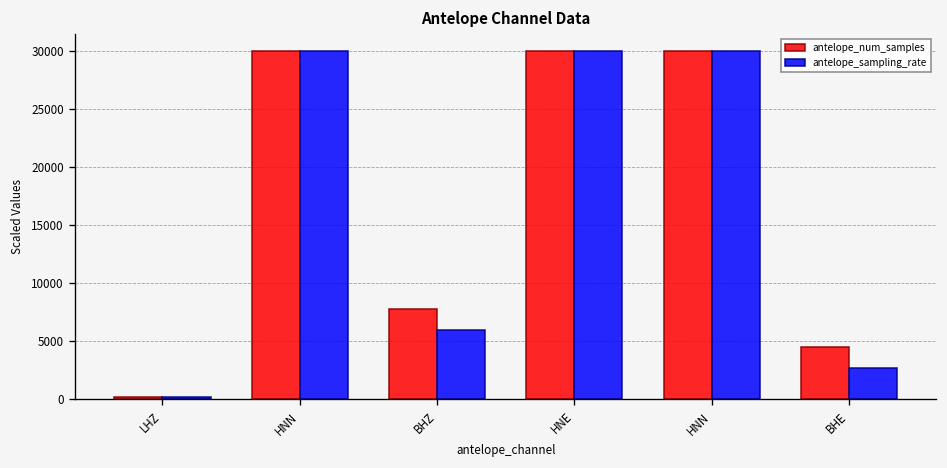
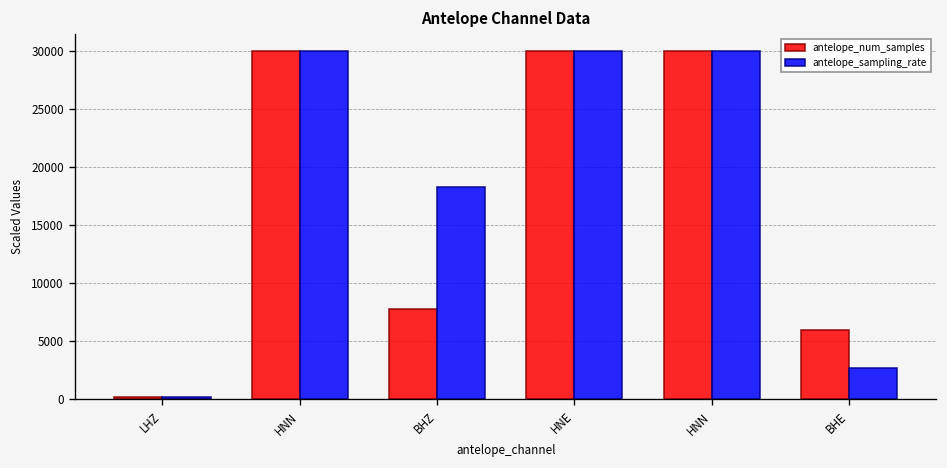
antelope_sampling_rate, BHZ: 6000 -> 18000
antelope_num_samples, BHE: 4000 -> 6000
